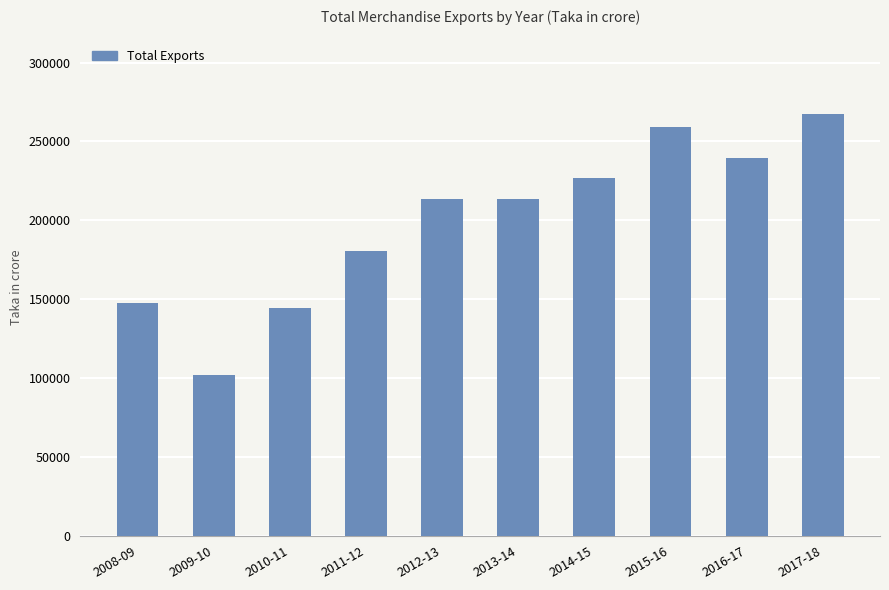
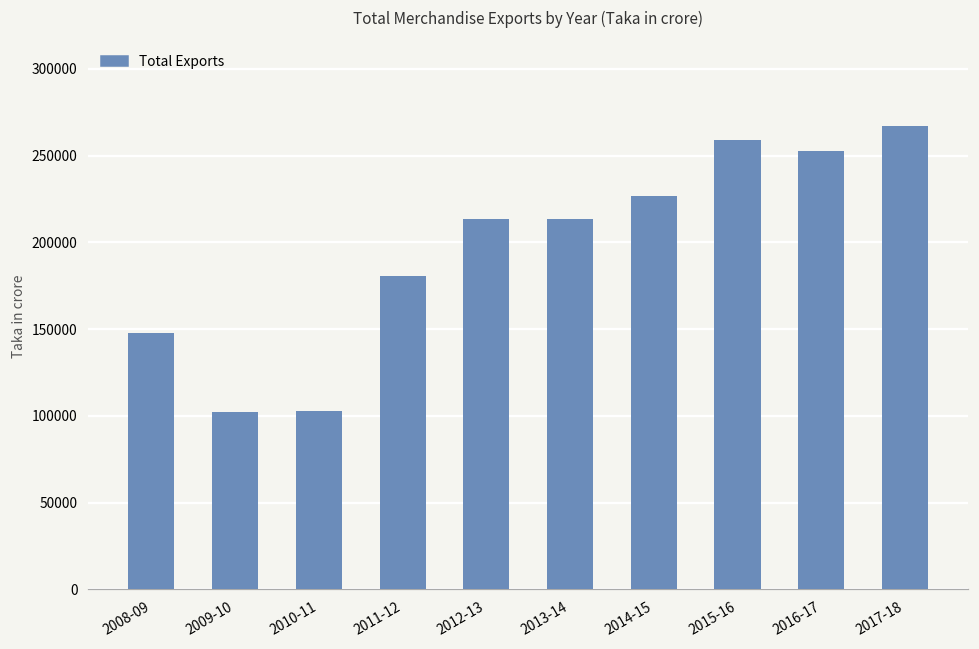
2010-11: 144000 -> 103000
2016-17: 240000 -> 253000
